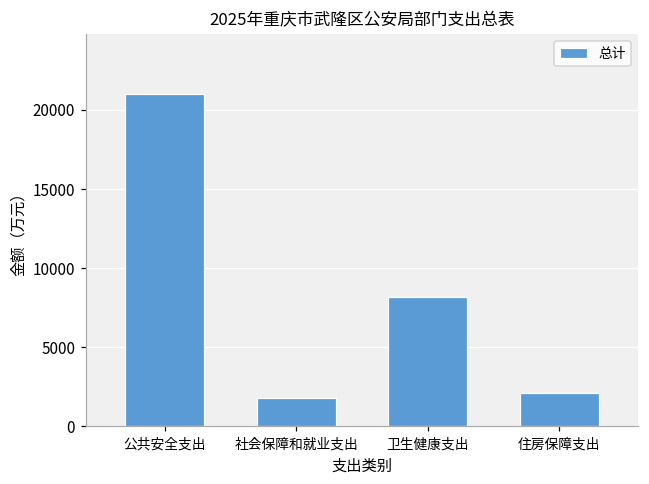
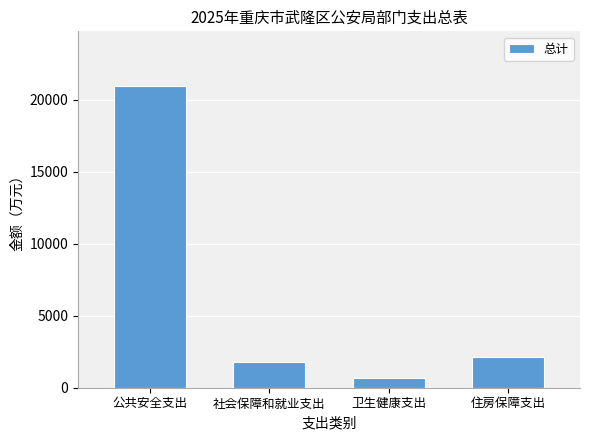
卫生健康支出: 8200 -> 700
